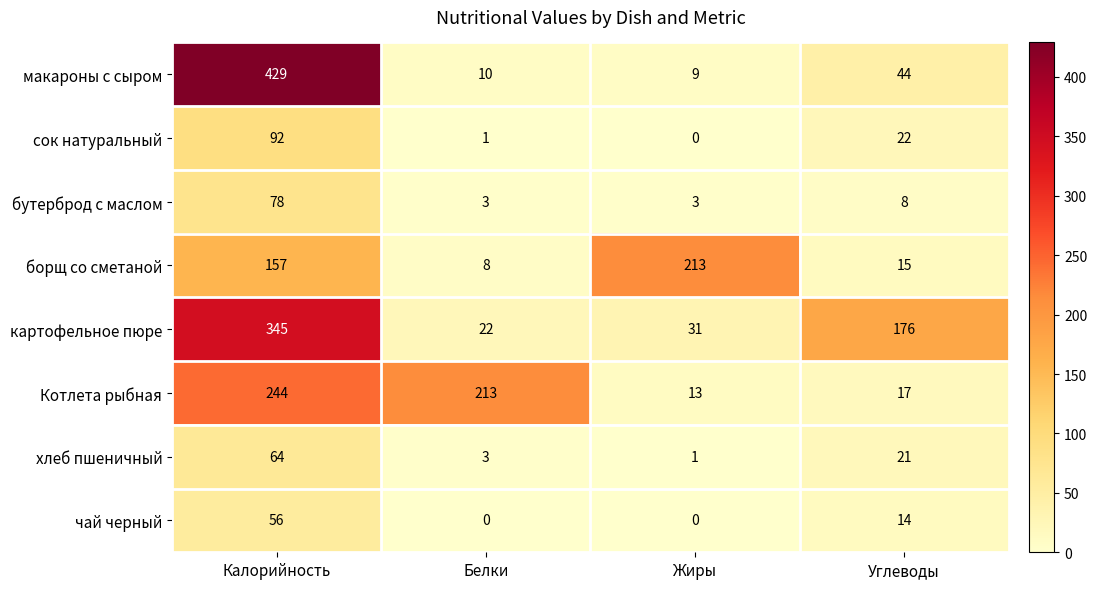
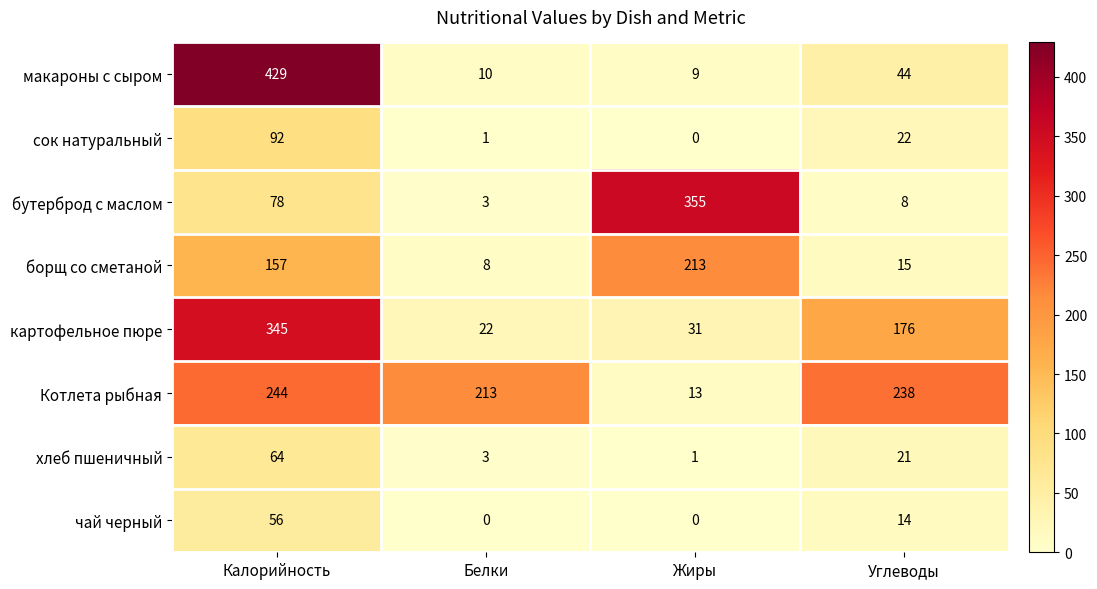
бутерброд с маслом, Жиры: 3 -> 355
Котлета рыбная, Углеводы: 17 -> 238
